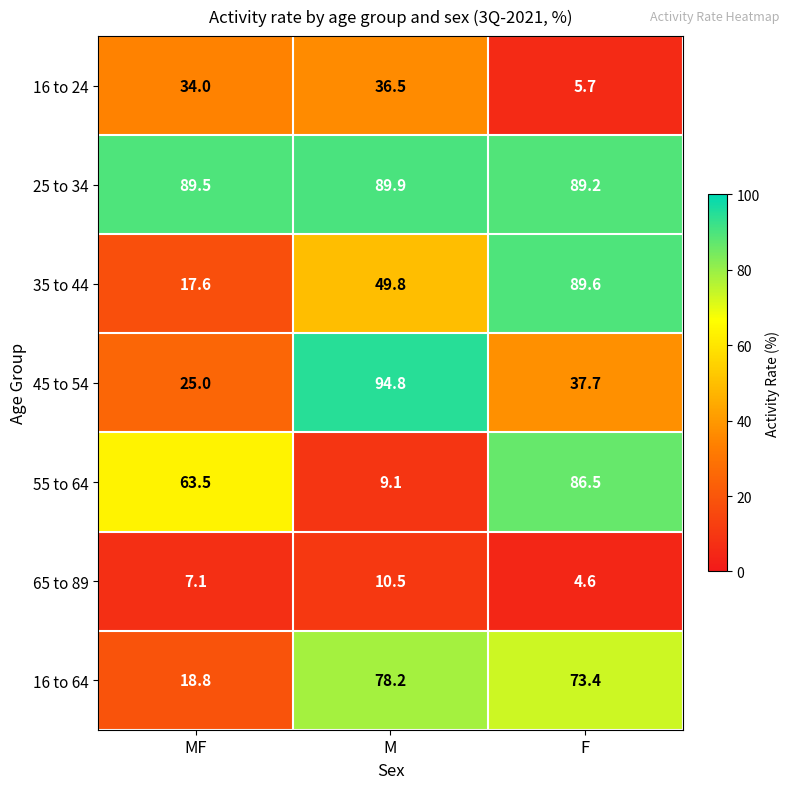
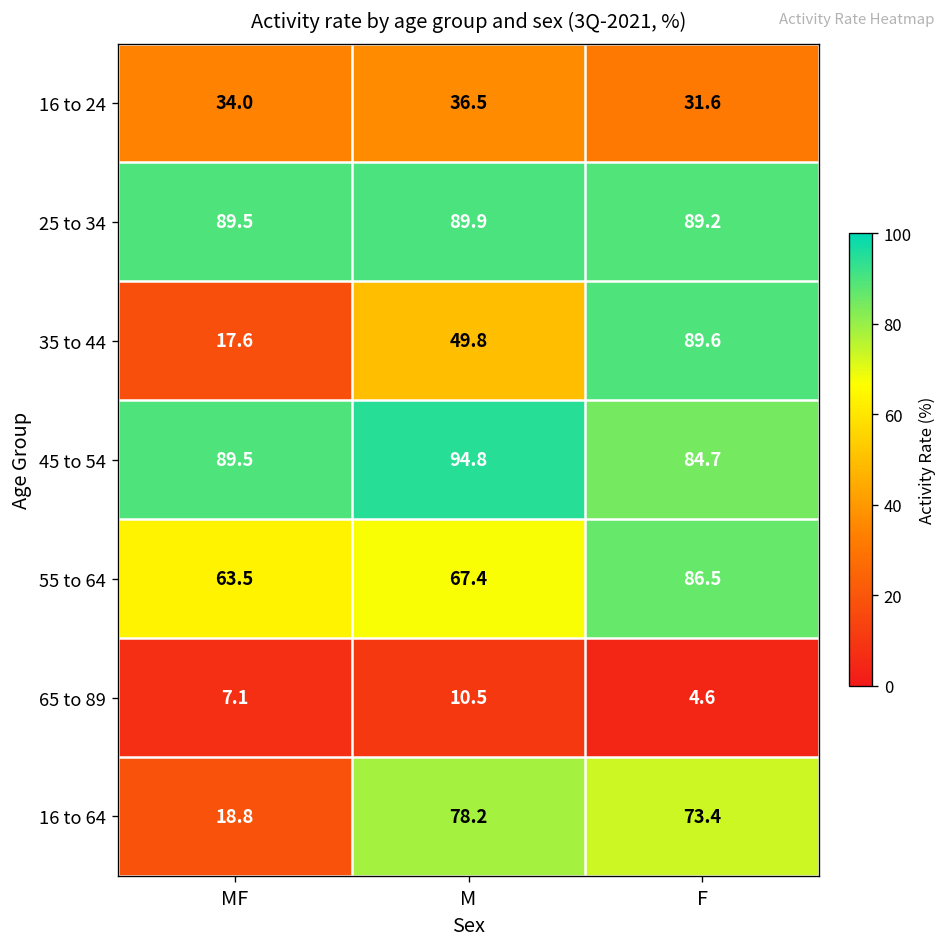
16 to 24, F: 5.7 -> 31.6
45 to 54, MF: 25.0 -> 89.5
45 to 54, F: 37.7 -> 84.7
55 to 64, M: 9.1 -> 67.4
